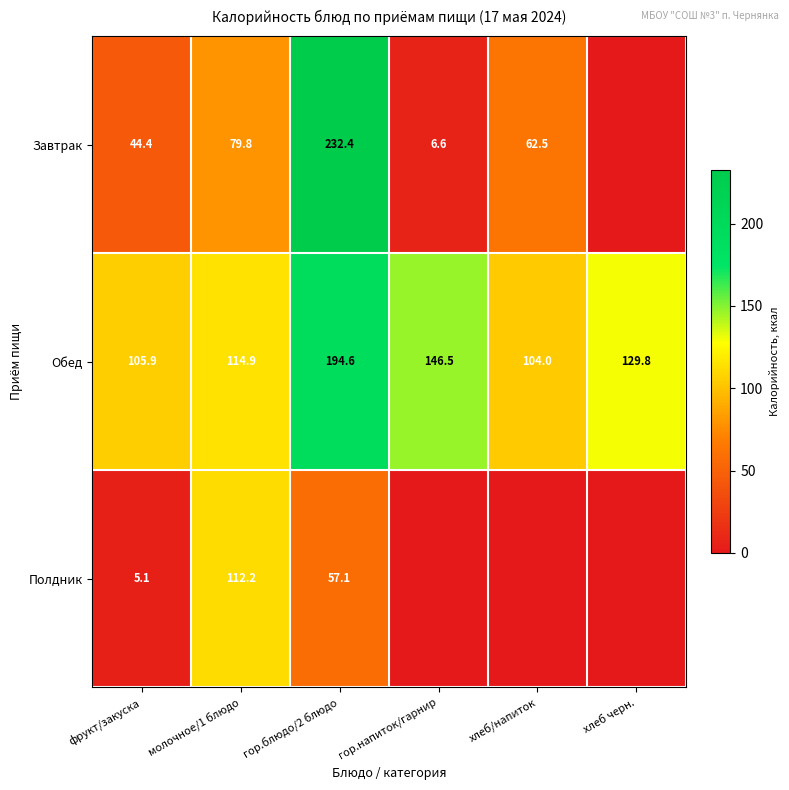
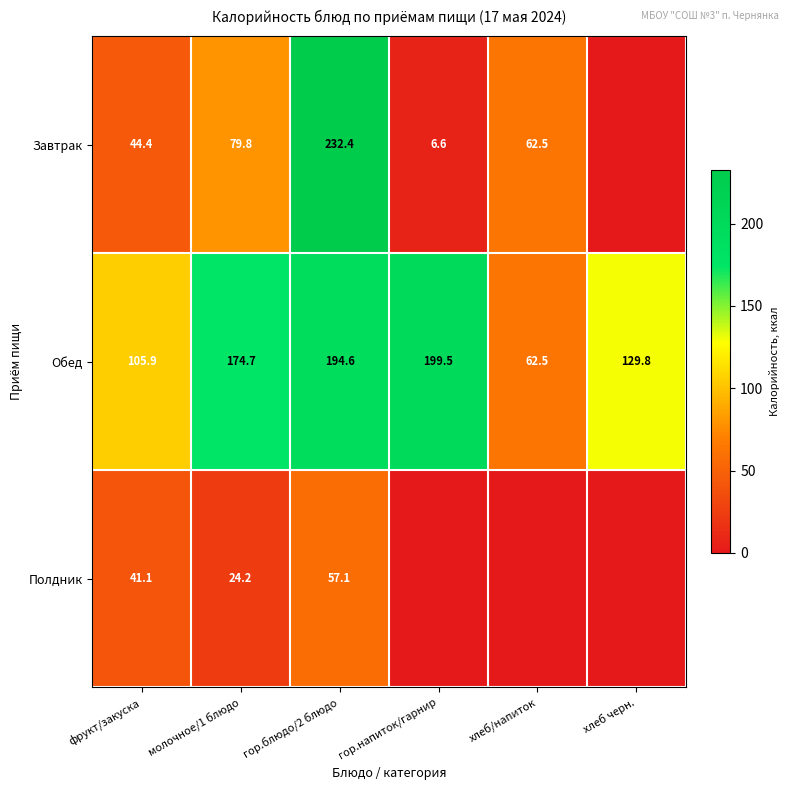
Обед, молочное/1 блюдо: 114.9 -> 174.7
Обед, гор.напиток/гарнир: 146.5 -> 199.5
Обед, хлеб/напиток: 104.0 -> 62.5
Полдник, фрукт/закуска: 5.1 -> 41.1
Полдник, молочное/1 блюдо: 112.2 -> 24.2
